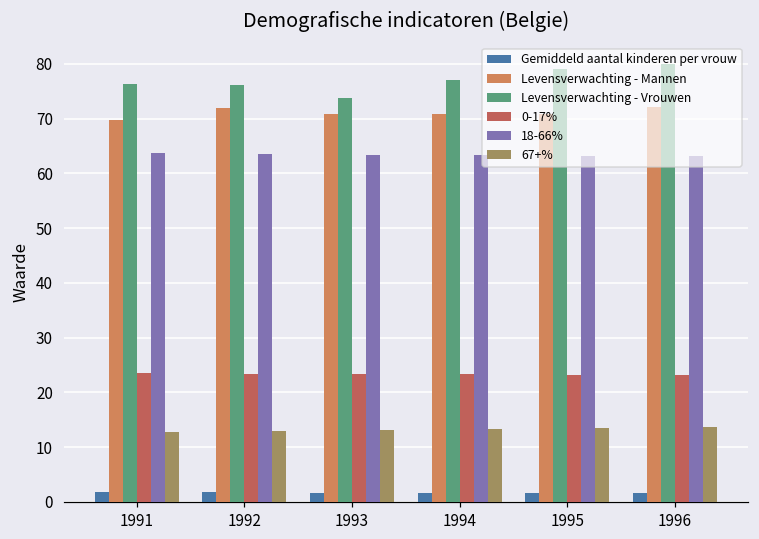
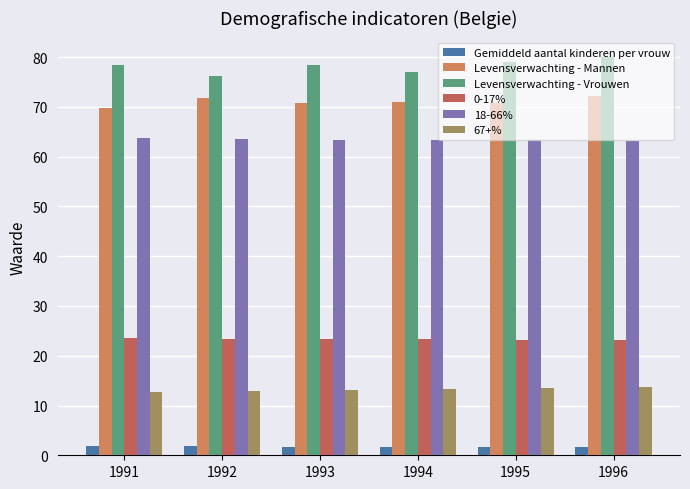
Levensverwachting - Vrouwen, 1991: 76 -> 78
Levensverwachting - Vrouwen, 1993: 74 -> 78
